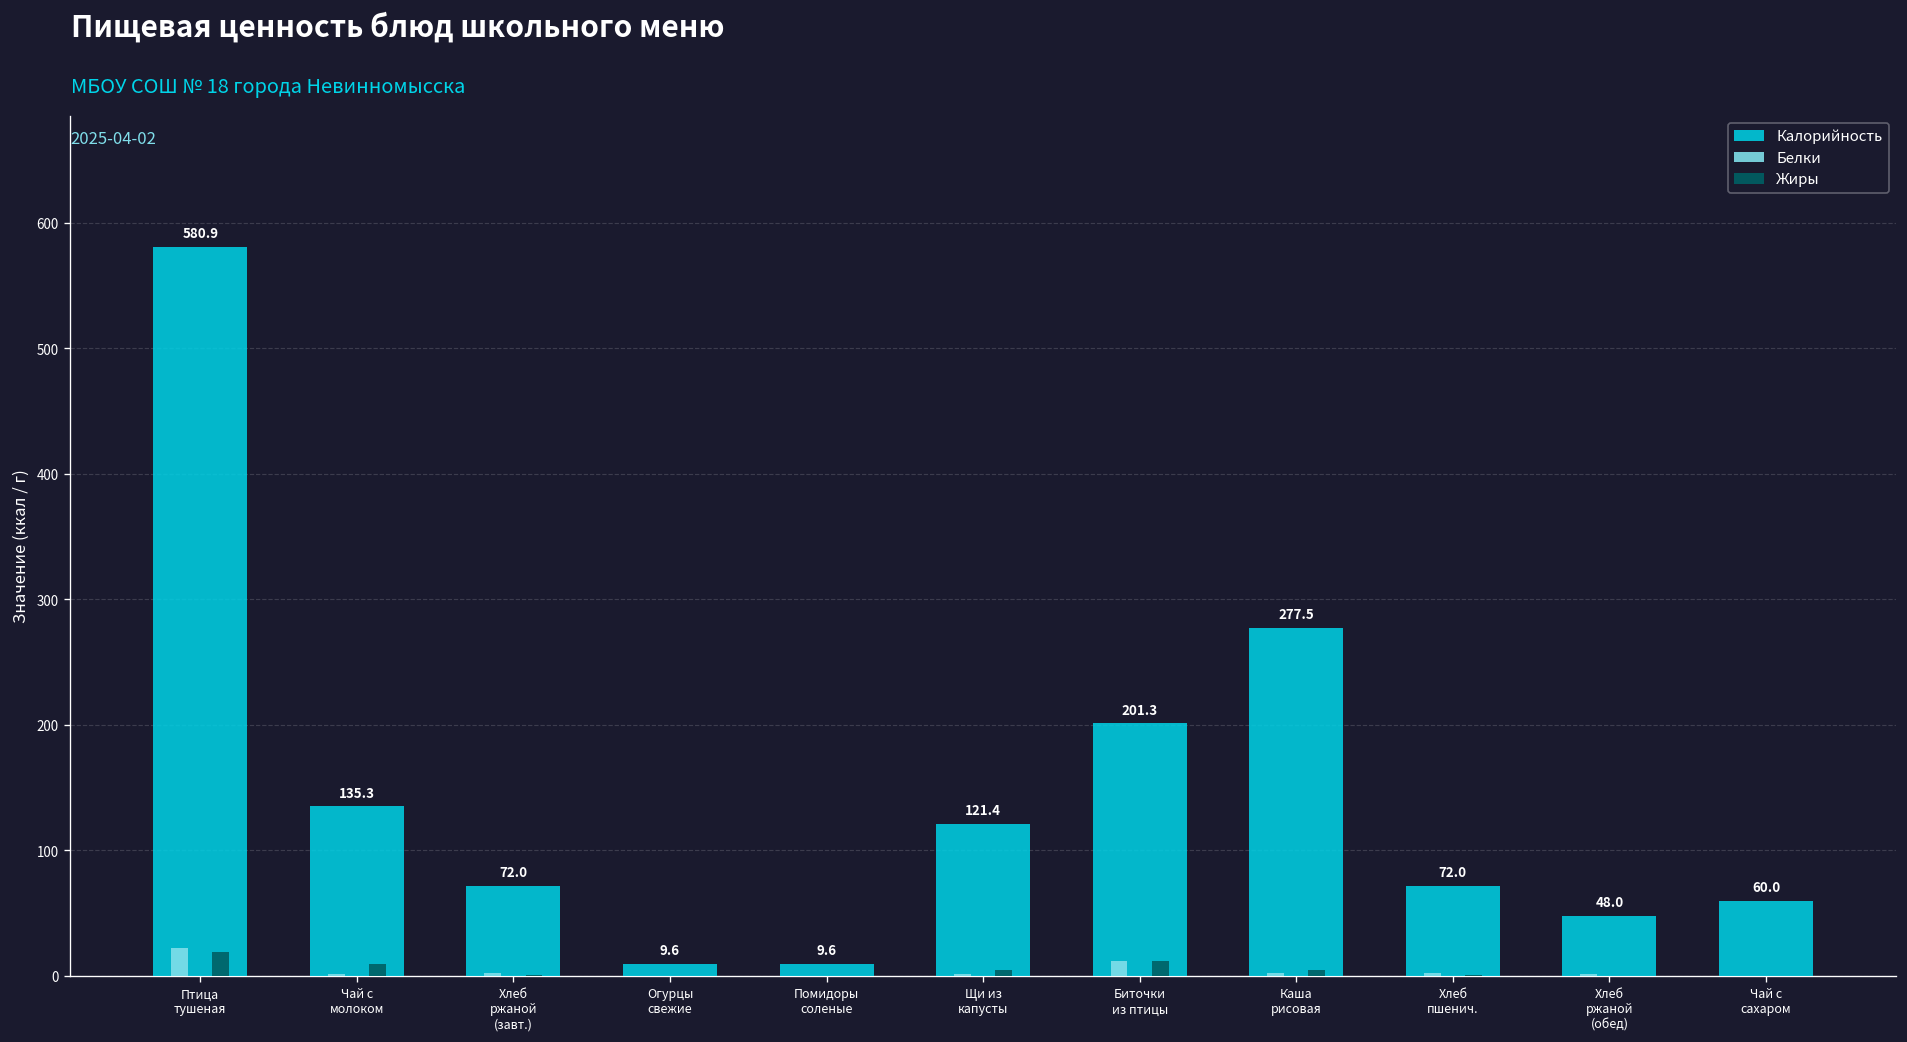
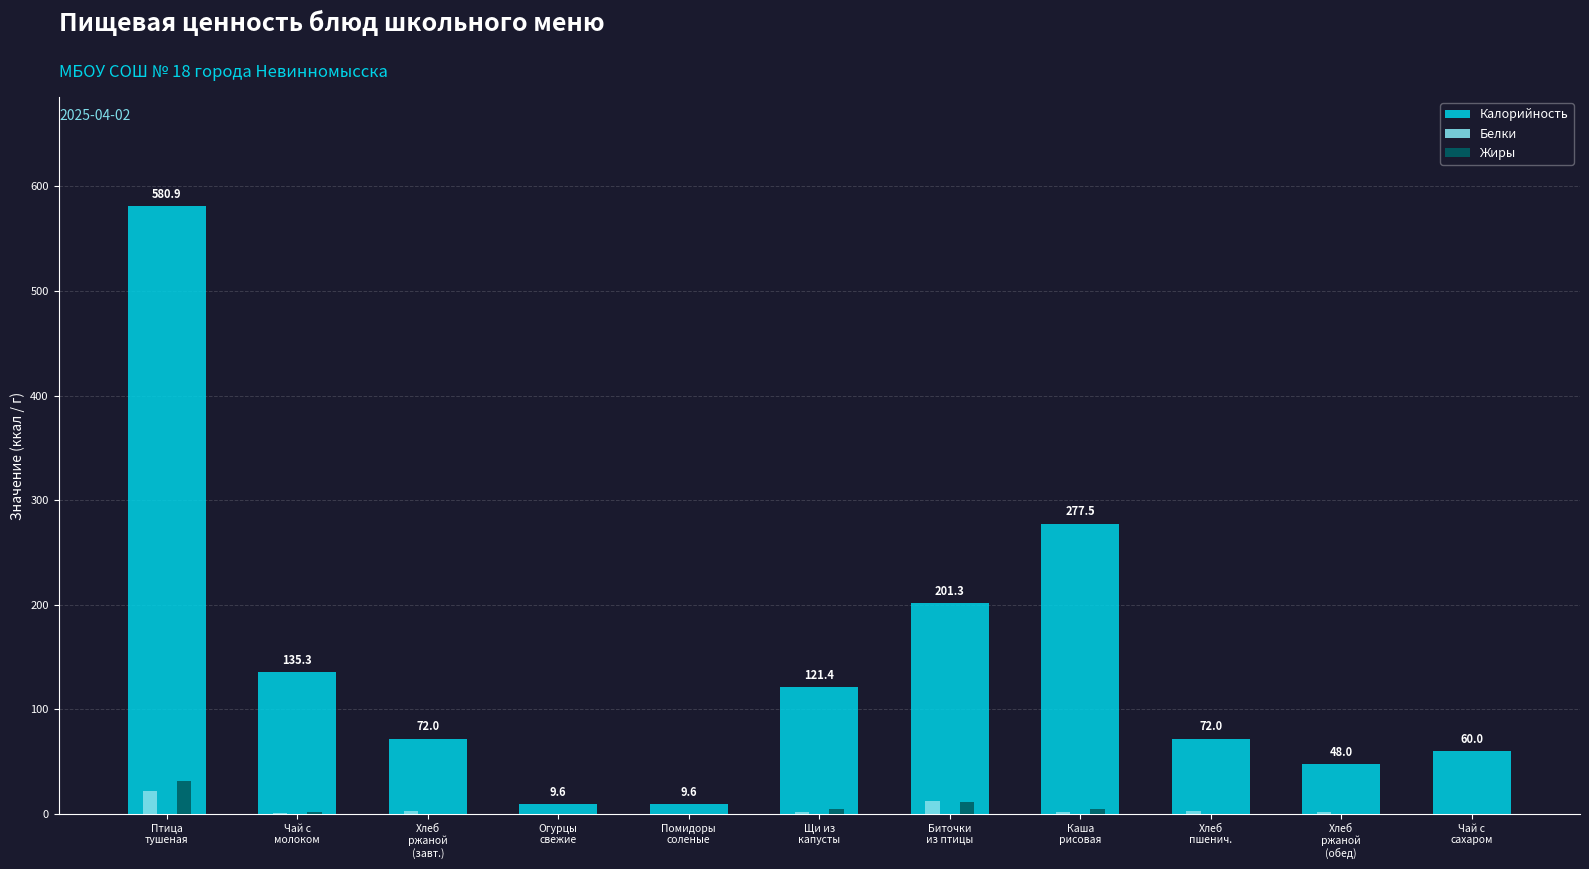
Жиры, Птица тушеная: 19 -> 31
Жиры, Чай с молоком: 10 -> 2
